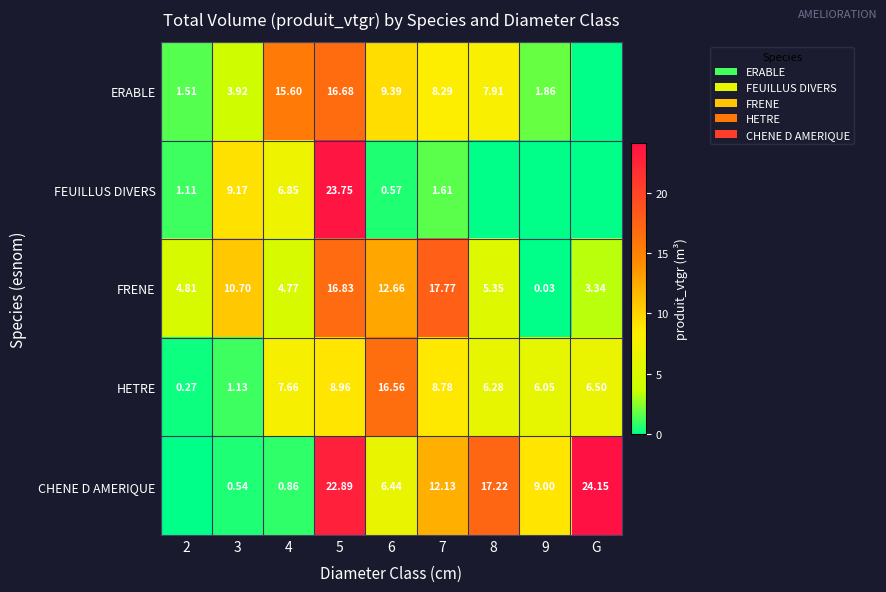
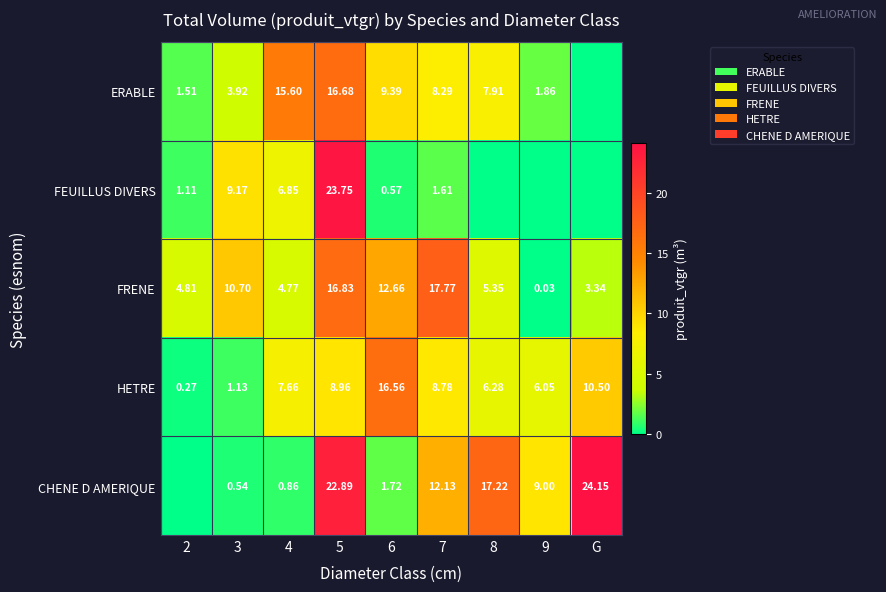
HETRE, G: 6.50 -> 10.50
CHENE D AMERIQUE, 6: 6.44 -> 1.72
